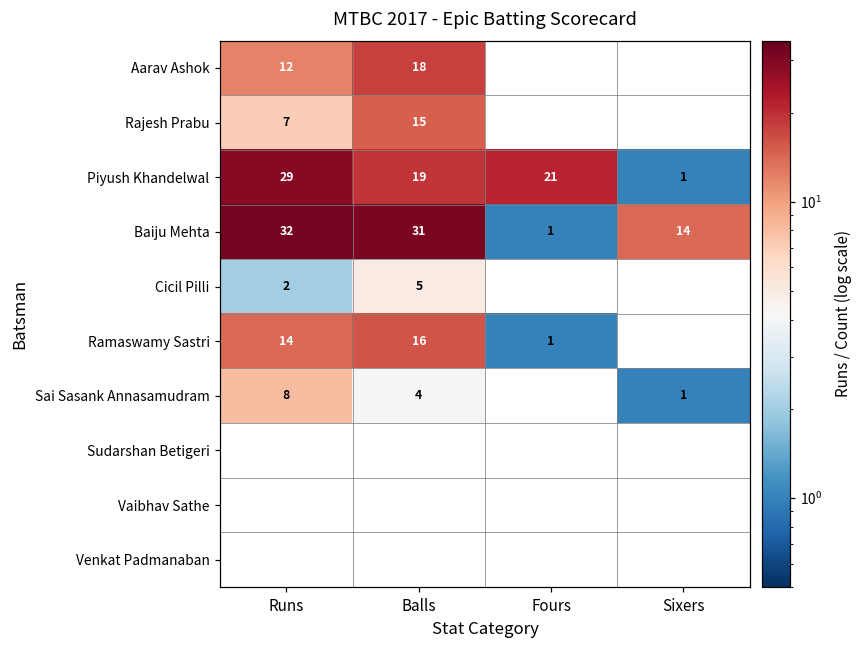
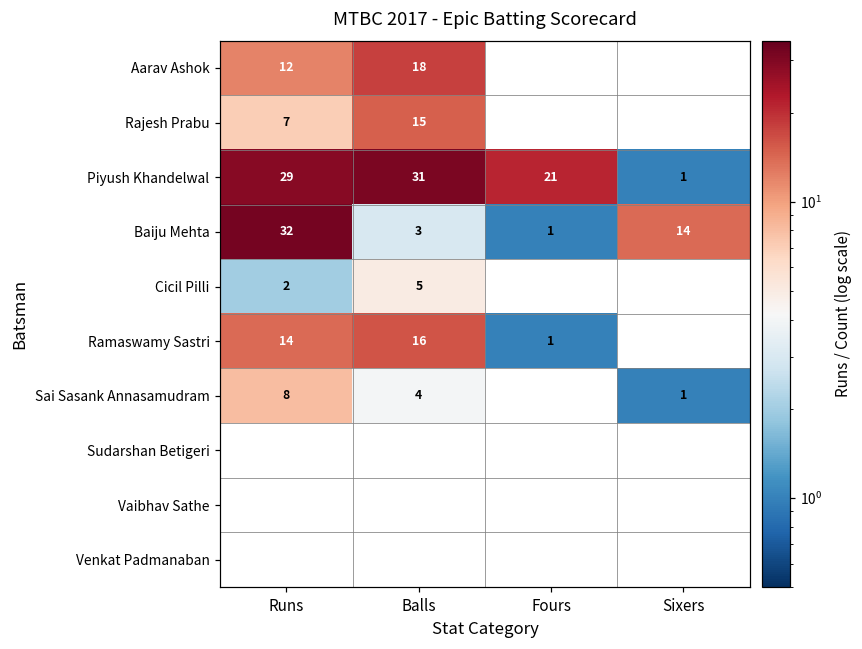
Piyush Khandelwal, Balls: 19 -> 31
Baiju Mehta, Balls: 31 -> 3
